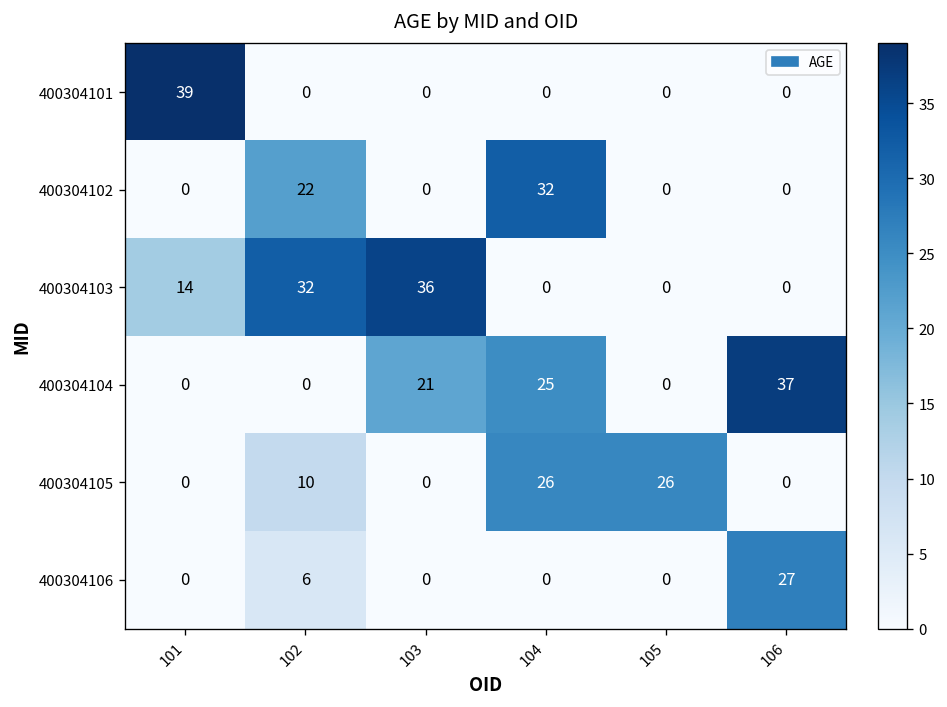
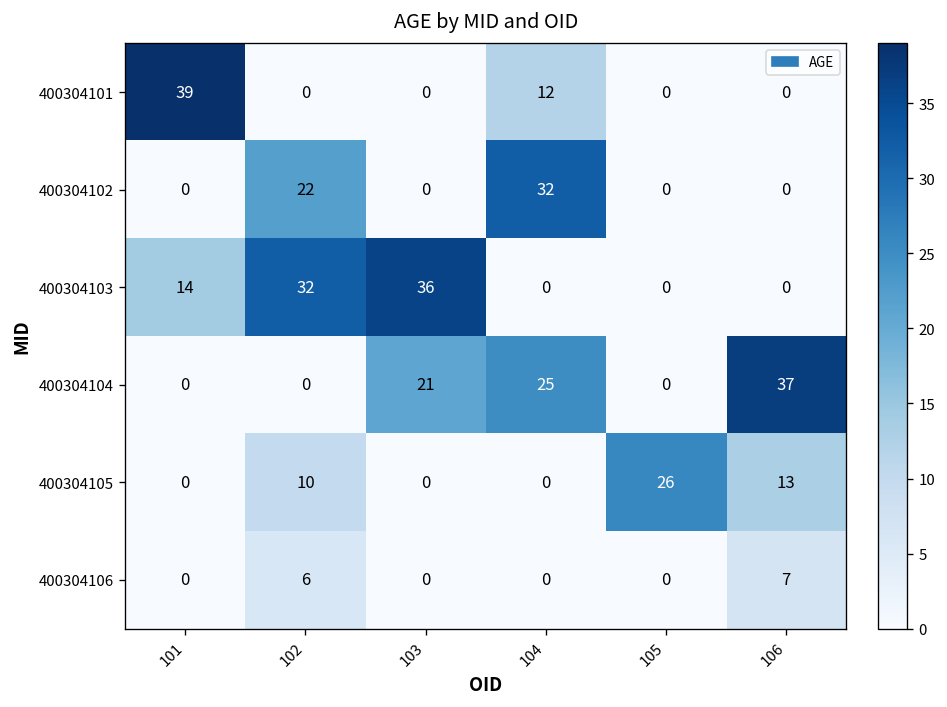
400304101, 104: 0 -> 12
400304105, 104: 26 -> 0
400304105, 106: 0 -> 13
400304106, 106: 27 -> 7
